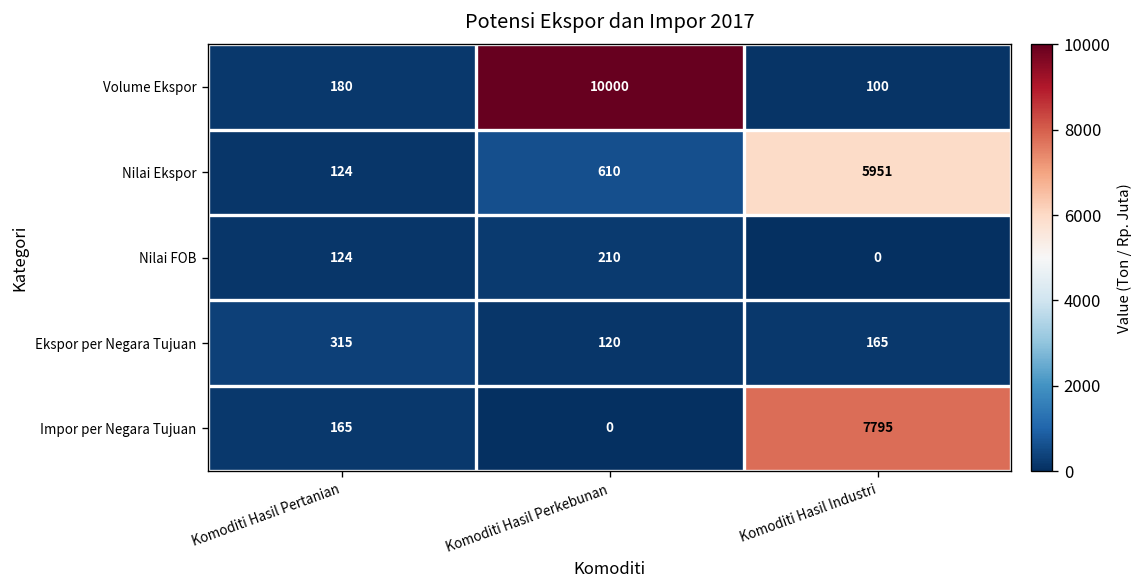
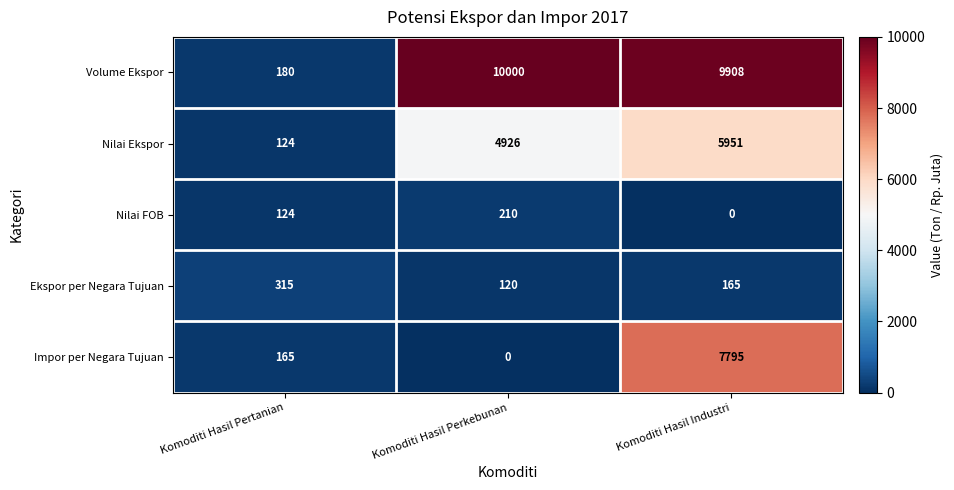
Volume Ekspor, Komoditi Hasil Industri: 100 -> 9908
Nilai Ekspor, Komoditi Hasil Perkebunan: 610 -> 4926
